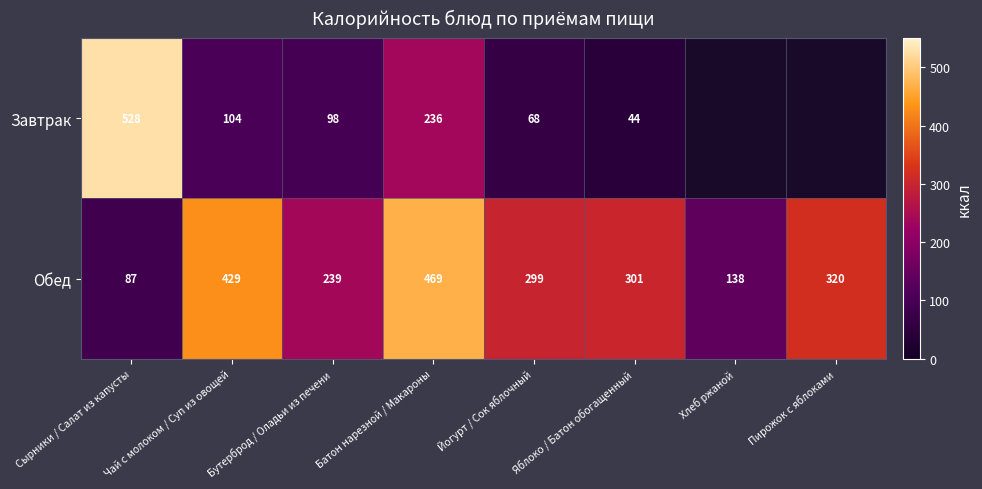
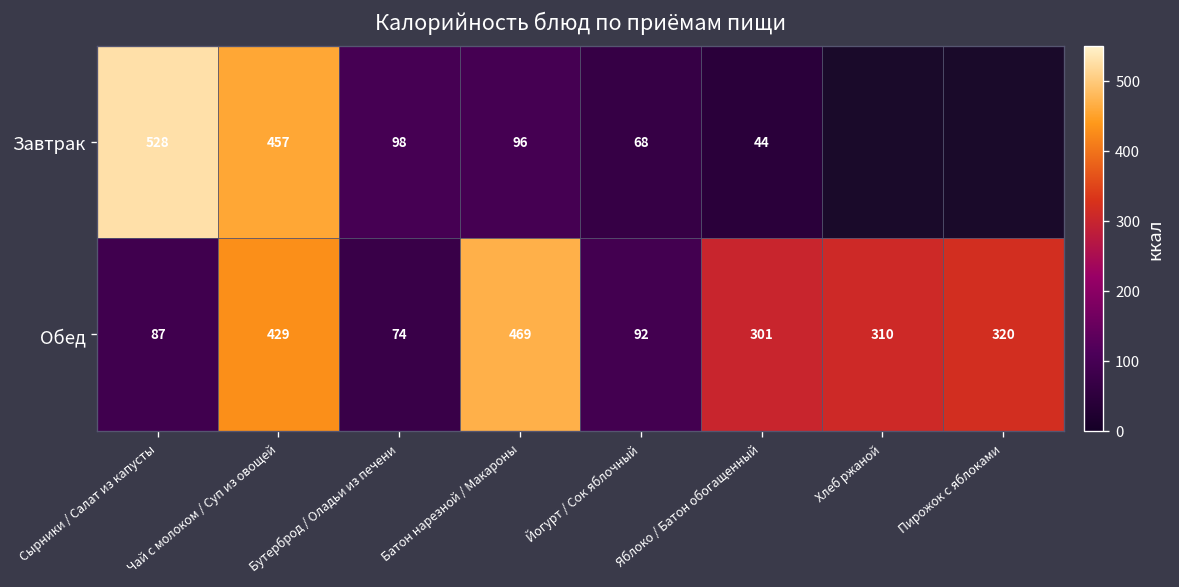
Завтрак, Чай с молоком / Суп из овощей: 104 -> 457
Завтрак, Батон нарезной / Макароны: 236 -> 96
Обед, Бутерброд / Оладьи из печени: 239 -> 74
Обед, Йогурт / Сок яблочный: 299 -> 92
Обед, Хлеб ржаной: 138 -> 310
